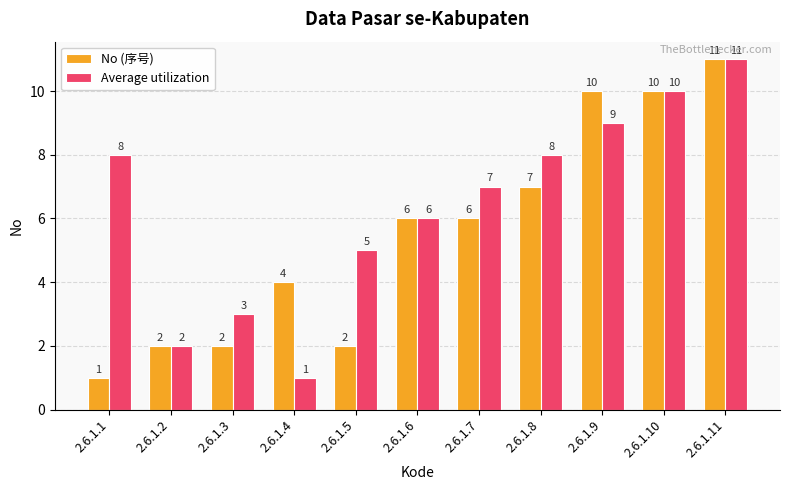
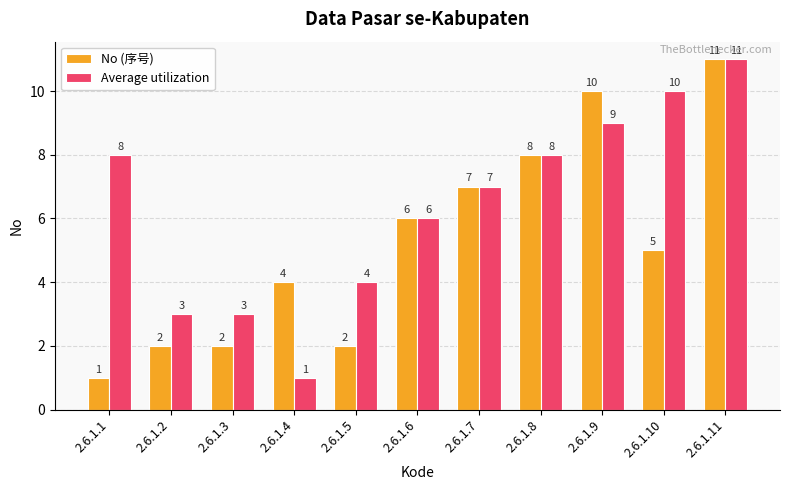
Average utilization, 2.6.1.2: 2 -> 3
Average utilization, 2.6.1.5: 5 -> 4
No (序号), 2.6.1.7: 6 -> 7
No (序号), 2.6.1.8: 7 -> 8
No (序号), 2.6.1.10: 10 -> 5
